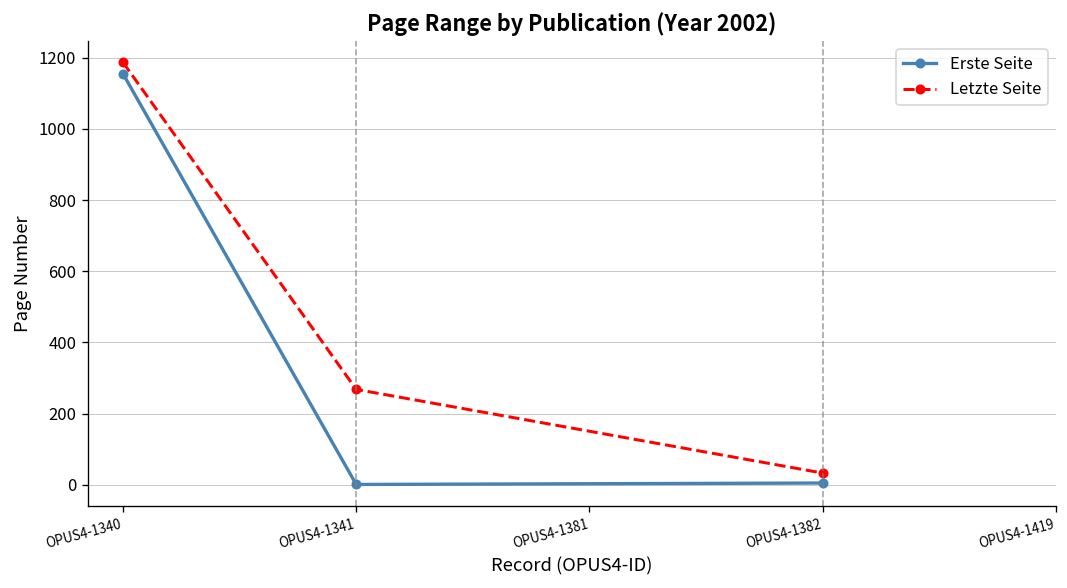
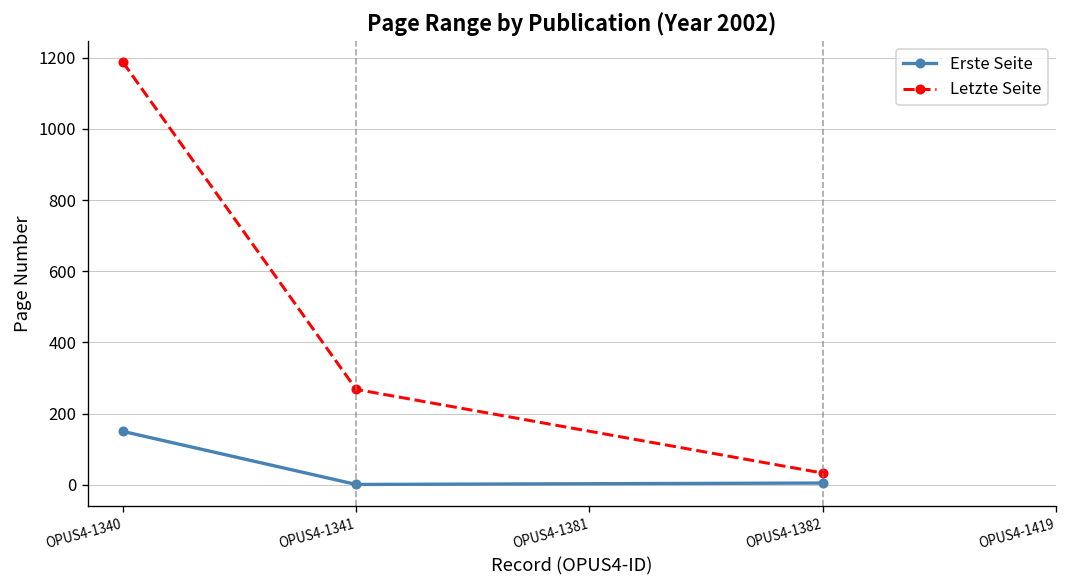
Erste Seite, OPUS4-1340: 1160 -> 150
